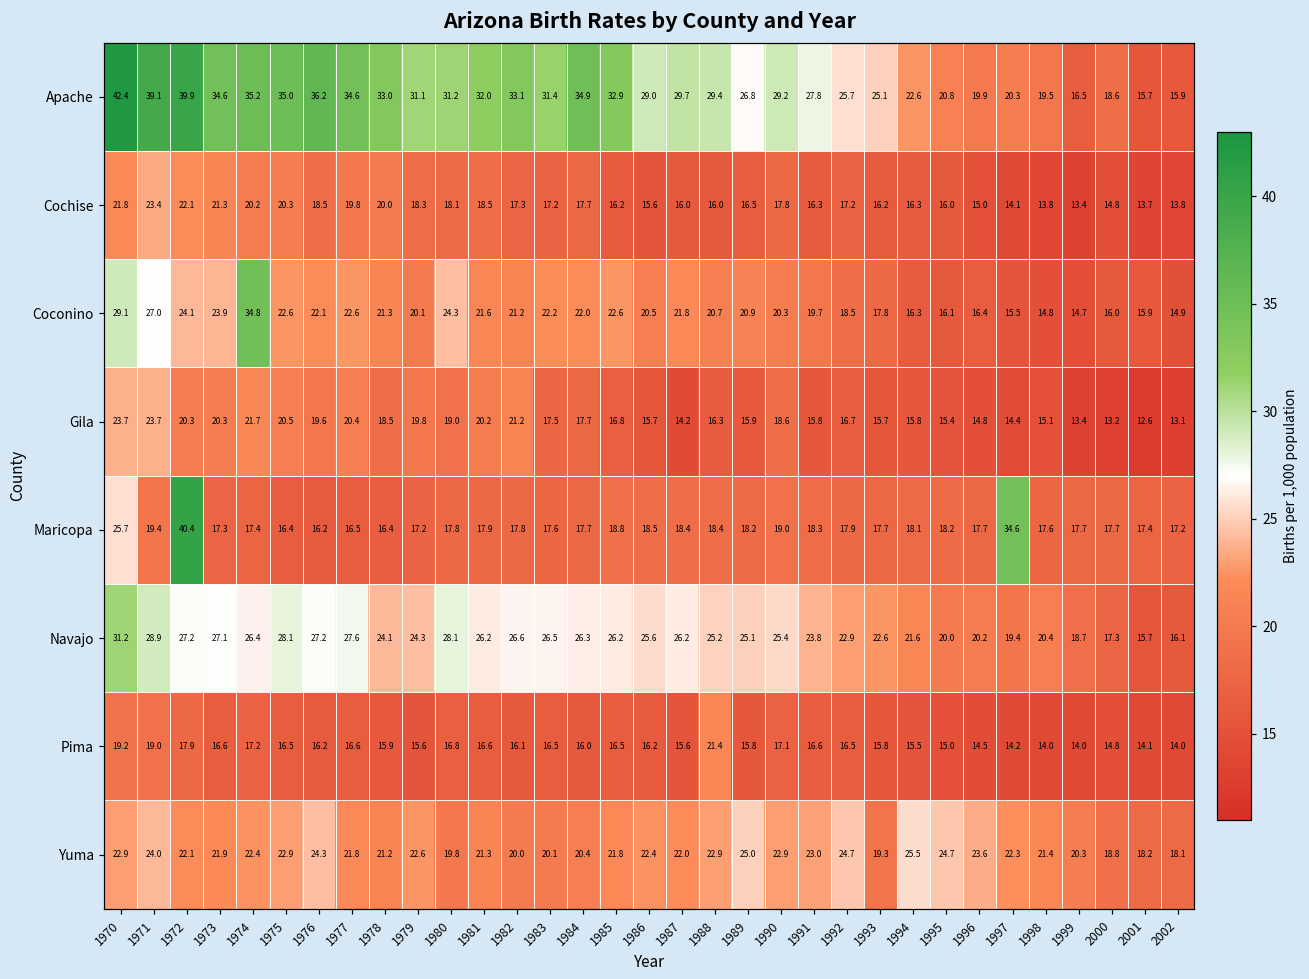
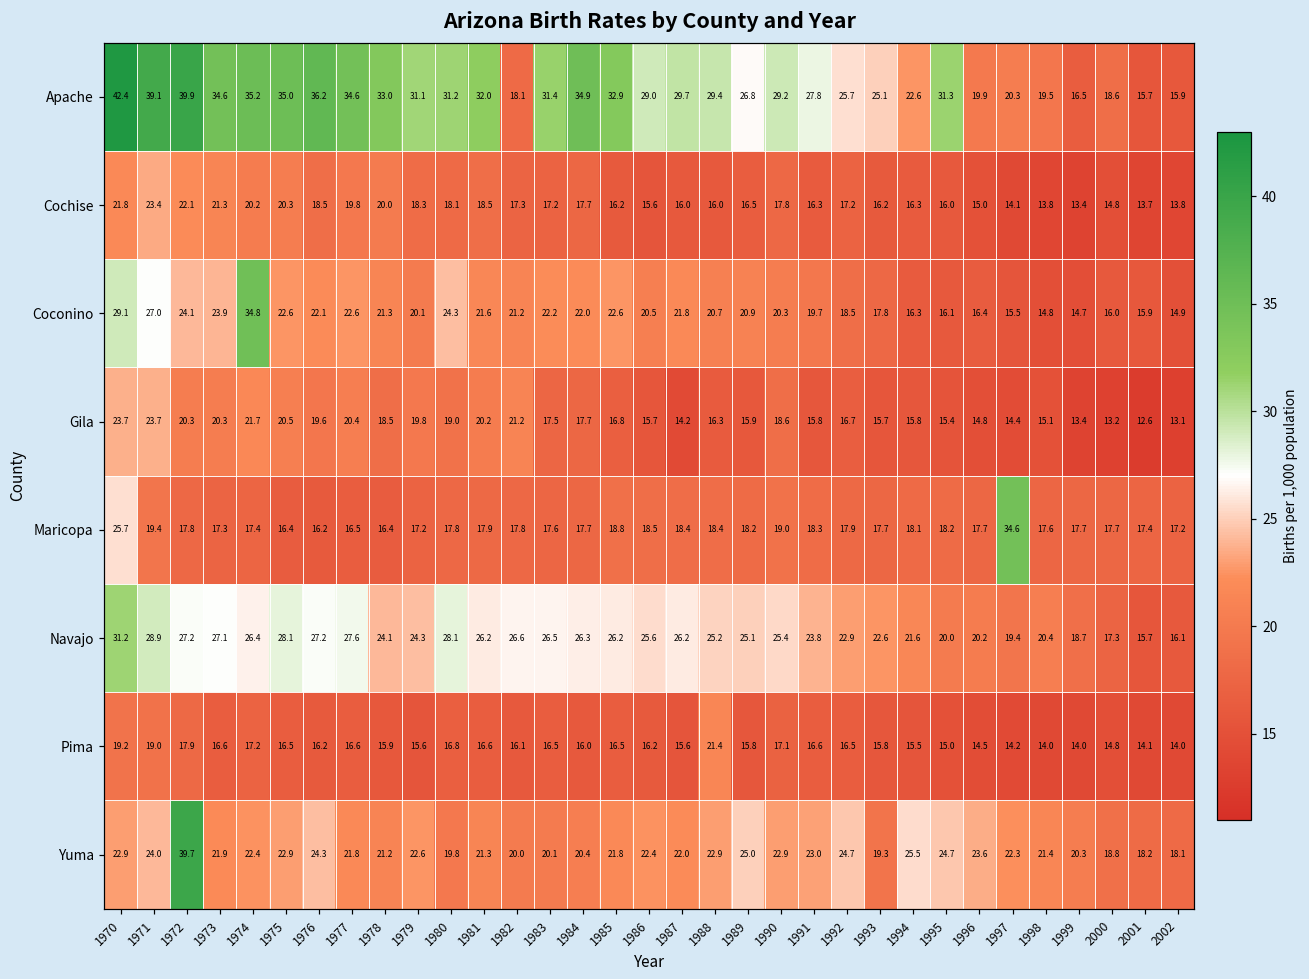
Apache, 1982: 33.1 -> 18.1
Apache, 1995: 20.8 -> 31.3
Maricopa, 1972: 40.4 -> 17.8
Yuma, 1972: 22.1 -> 39.7
